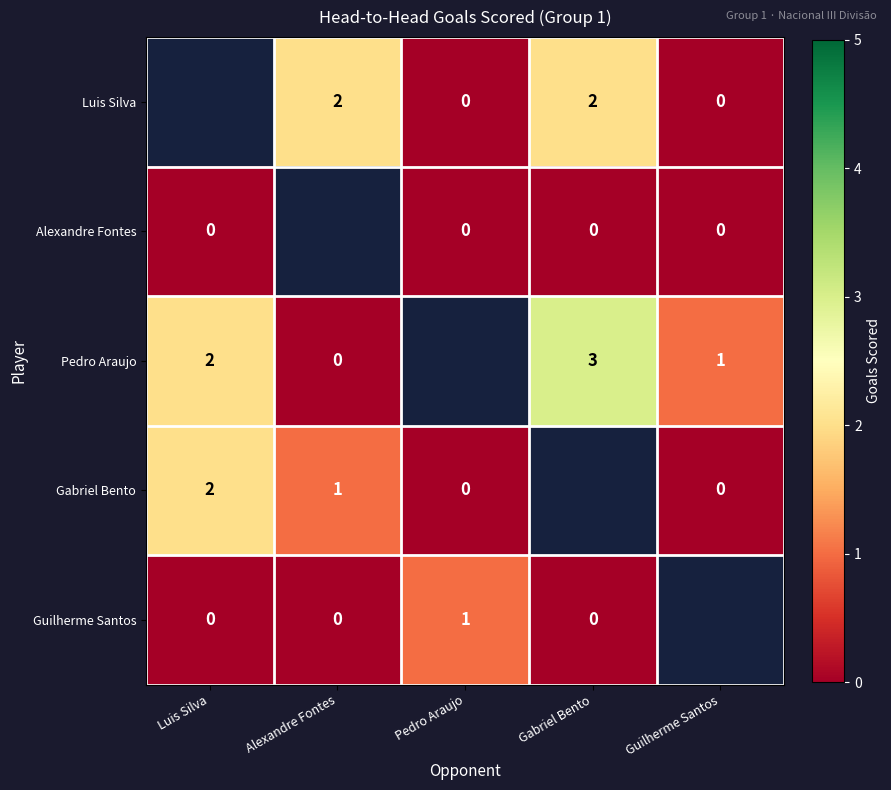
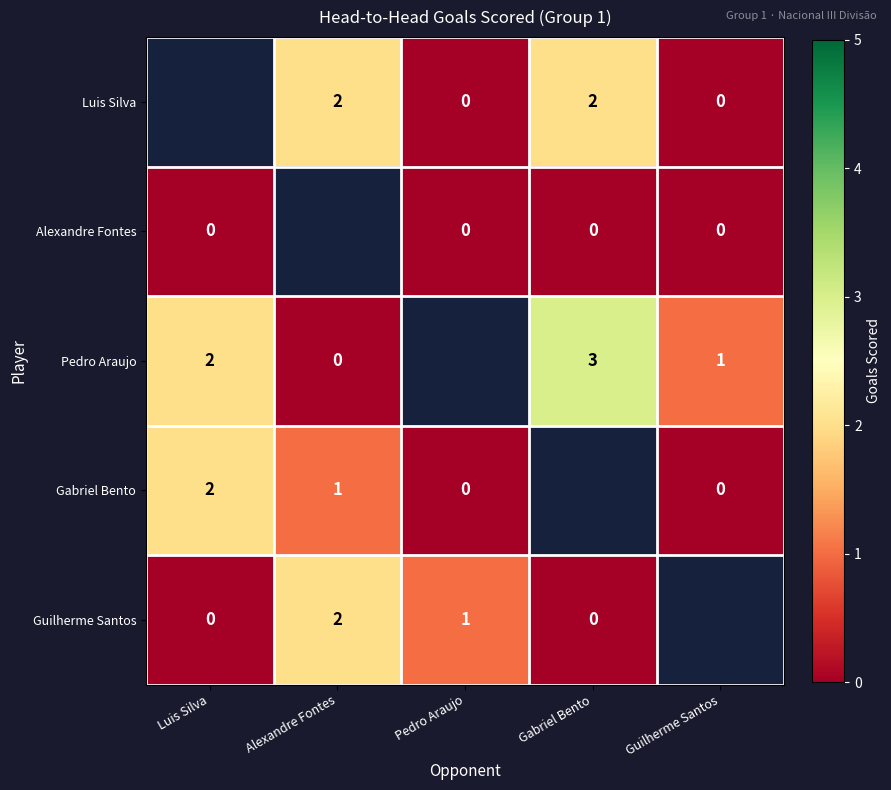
Guilherme Santos, Alexandre Fontes: 0 -> 2
